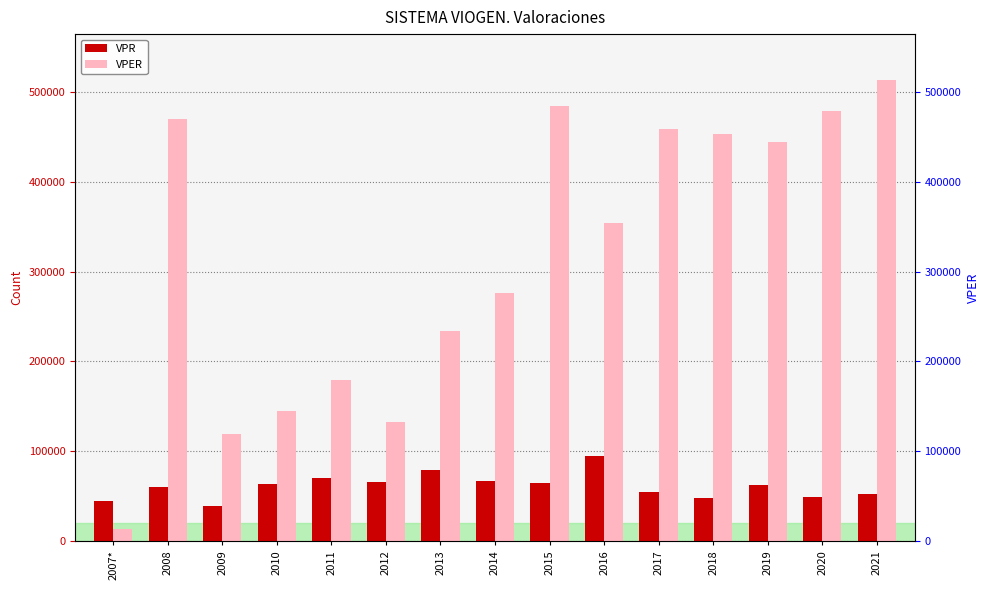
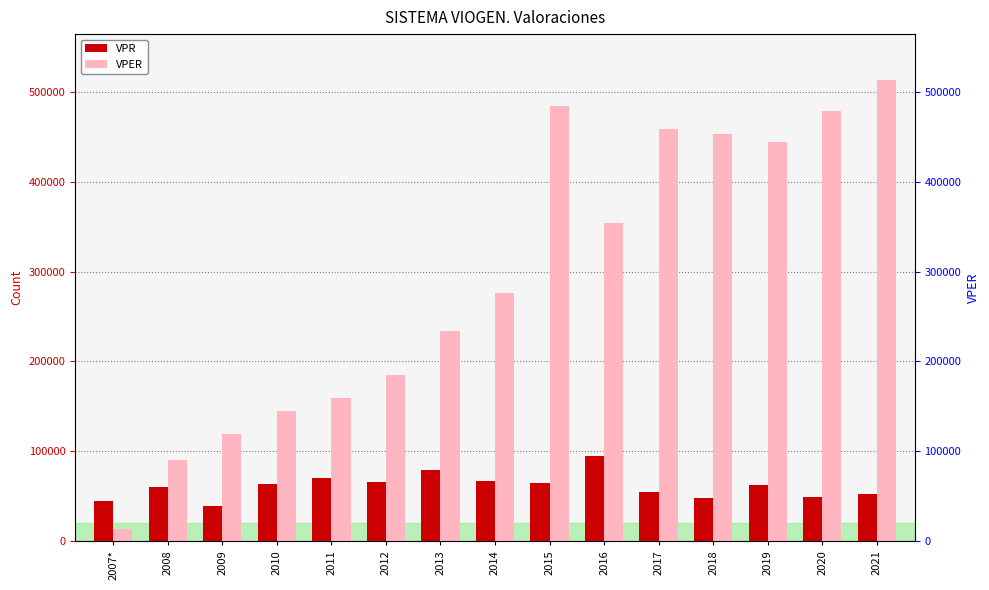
VPER, 2008: 470000 -> 90000
VPER, 2011: 180000 -> 160000
VPER, 2012: 130000 -> 180000
